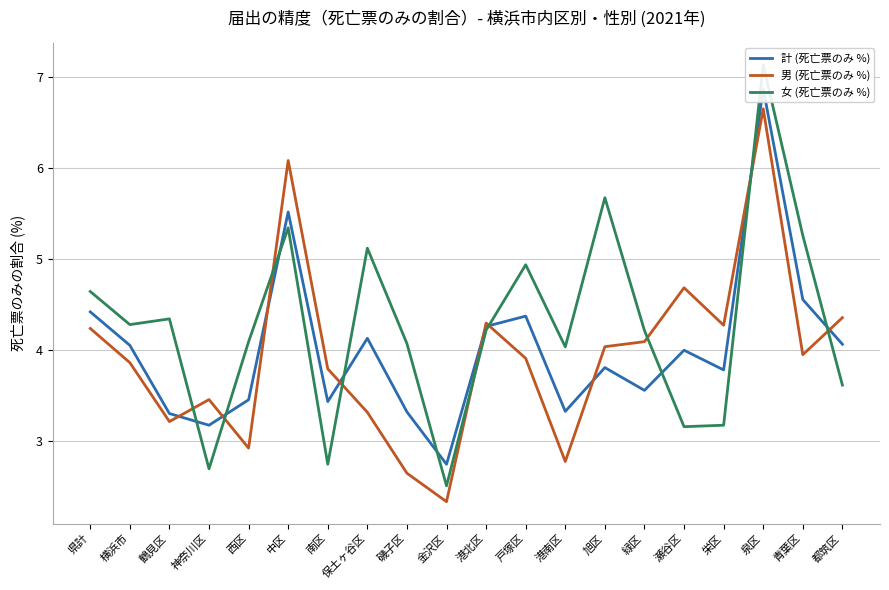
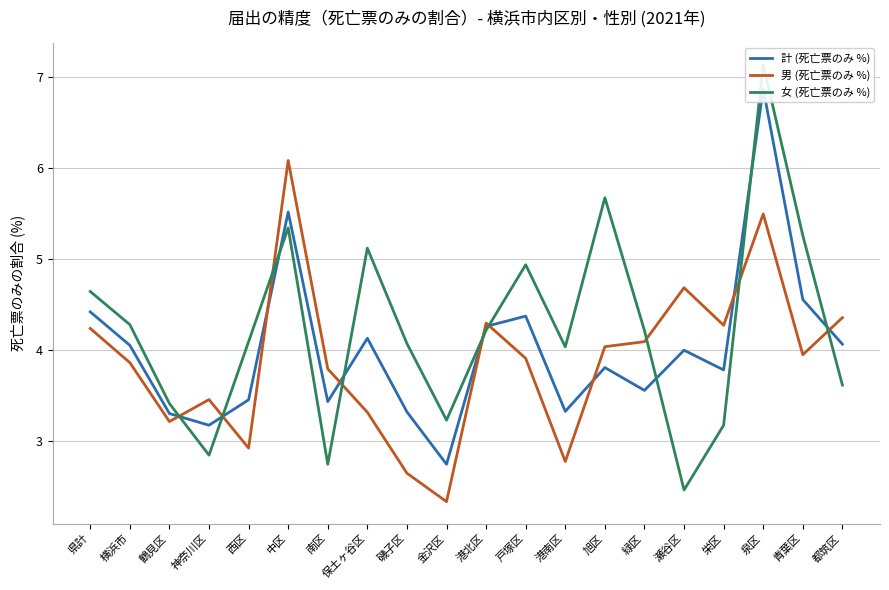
女 (死亡票のみ %), 鶴見区: 4.3 -> 3.4
女 (死亡票のみ %), 神奈川区: 2.7 -> 2.9
女 (死亡票のみ %), 金沢区: 2.5 -> 3.2
女 (死亡票のみ %), 瀬谷区: 3.2 -> 2.5
男 (死亡票のみ %), 泉区: 6.6 -> 5.5
